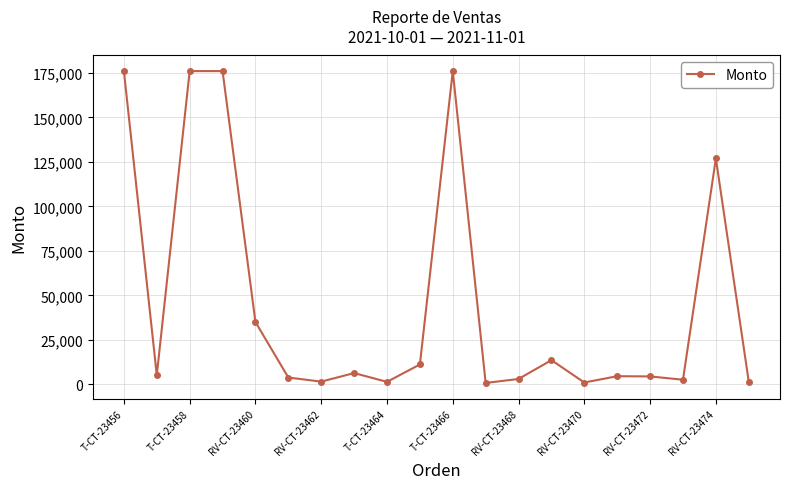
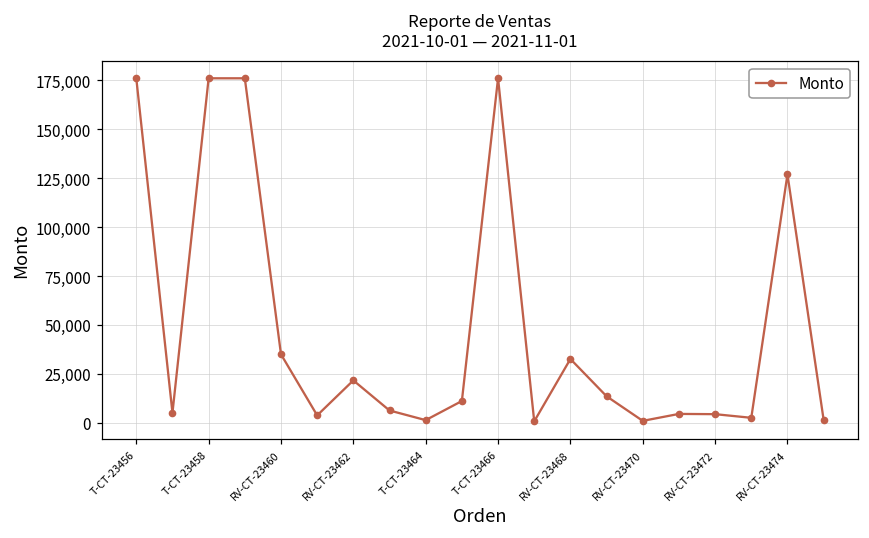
RV-CT-23462: 2,000 -> 22,000
RV-CT-23468: 3,000 -> 33,000
